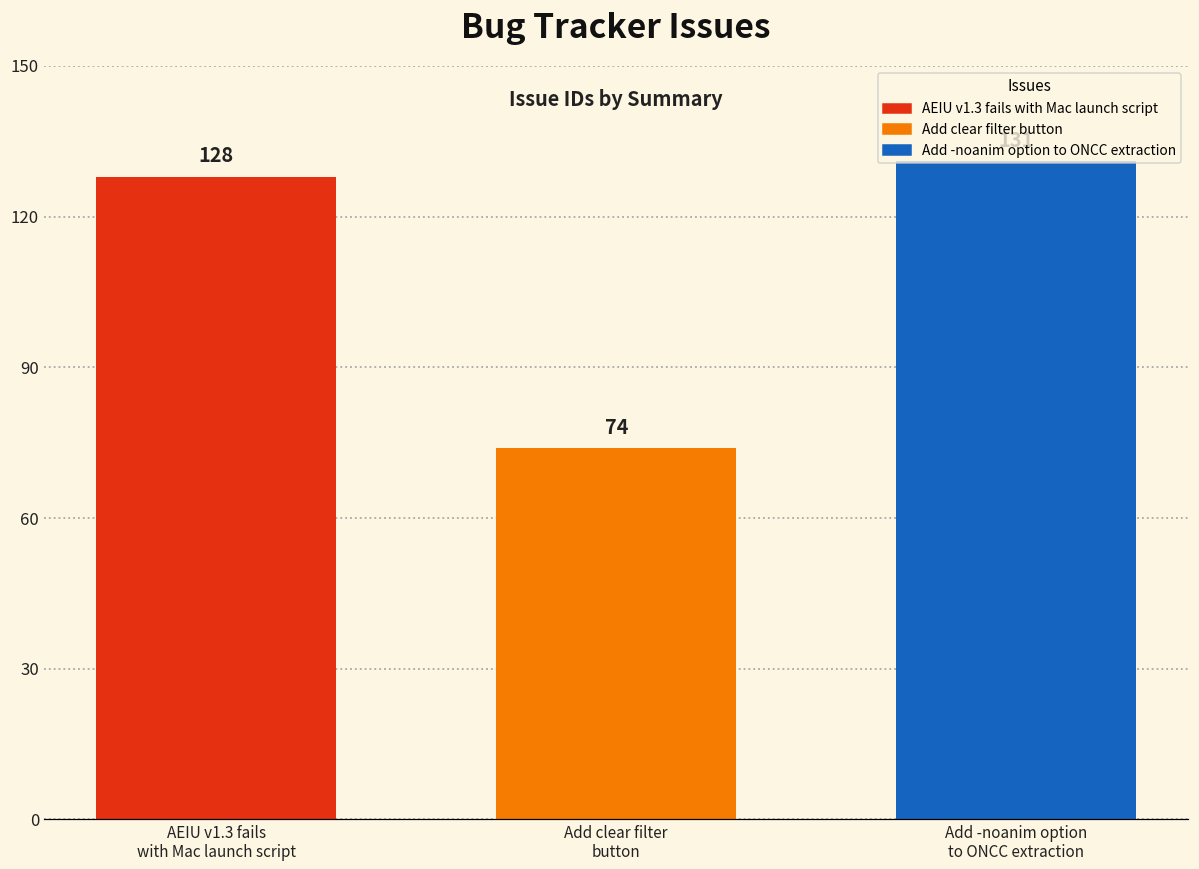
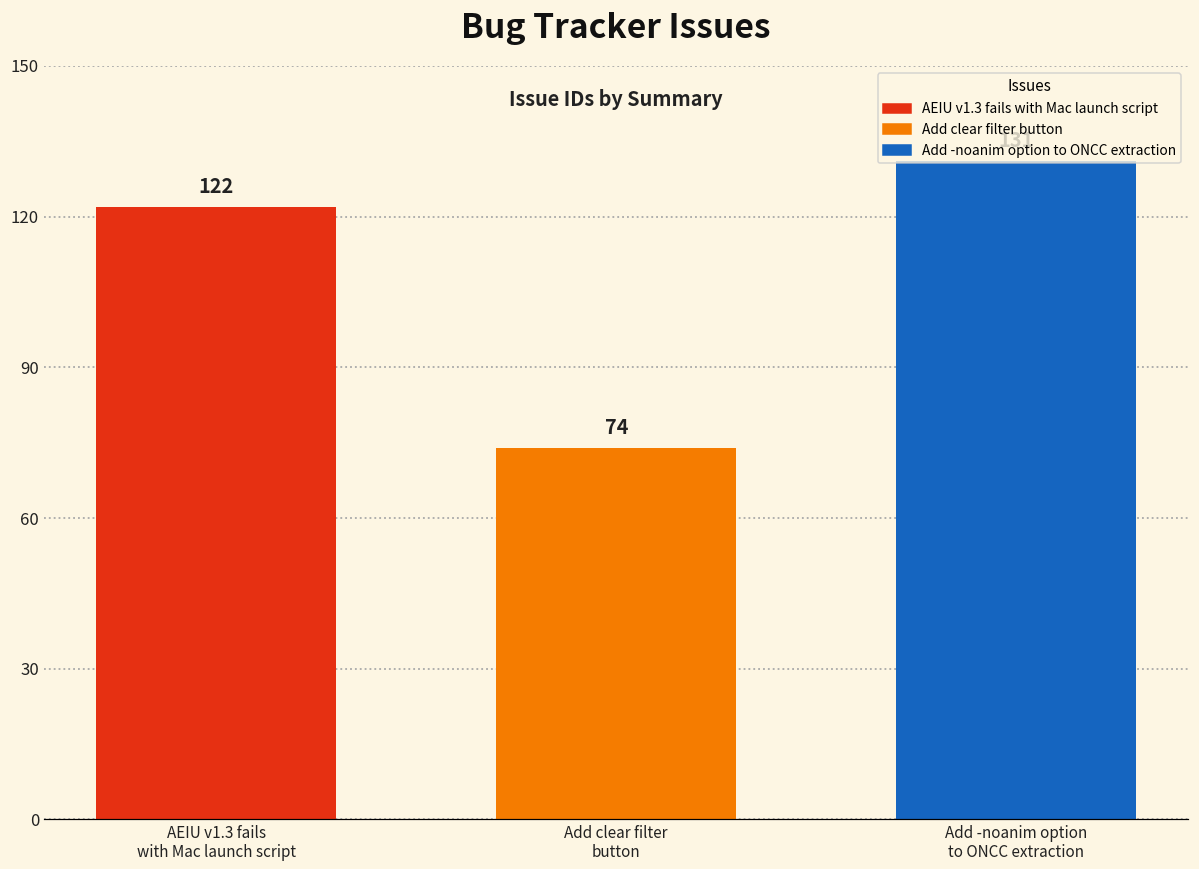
AEIU v1.3 fails with Mac launch script: 128 -> 122
